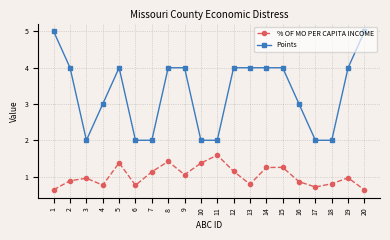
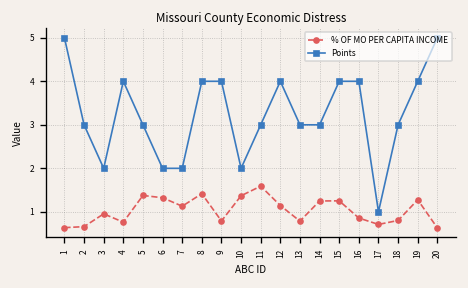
% OF MO PER CAPITA INCOME, 2: 0.9 -> 0.7
Points, 2: 4 -> 3
Points, 4: 3 -> 4
Points, 5: 4 -> 3
% OF MO PER CAPITA INCOME, 6: 0.8 -> 1.3
% OF MO PER CAPITA INCOME, 9: 1.1 -> 0.8
Points, 11: 2 -> 3
Points, 13: 4 -> 3
Points, 14: 4 -> 3
Points, 16: 3 -> 4
Points, 17: 2 -> 1
Points, 18: 2 -> 3
% OF MO PER CAPITA INCOME, 19: 1.0 -> 1.3
